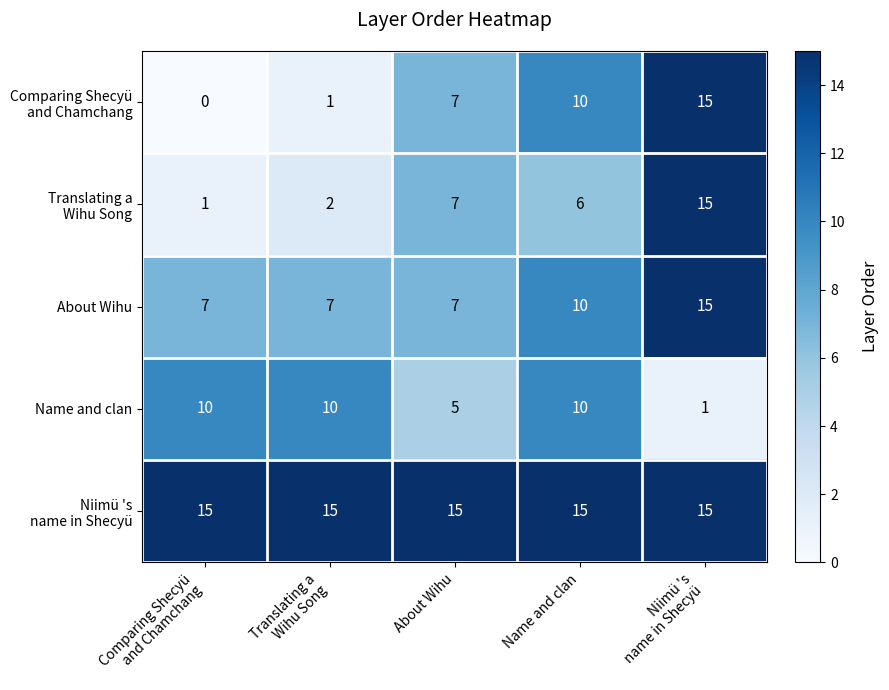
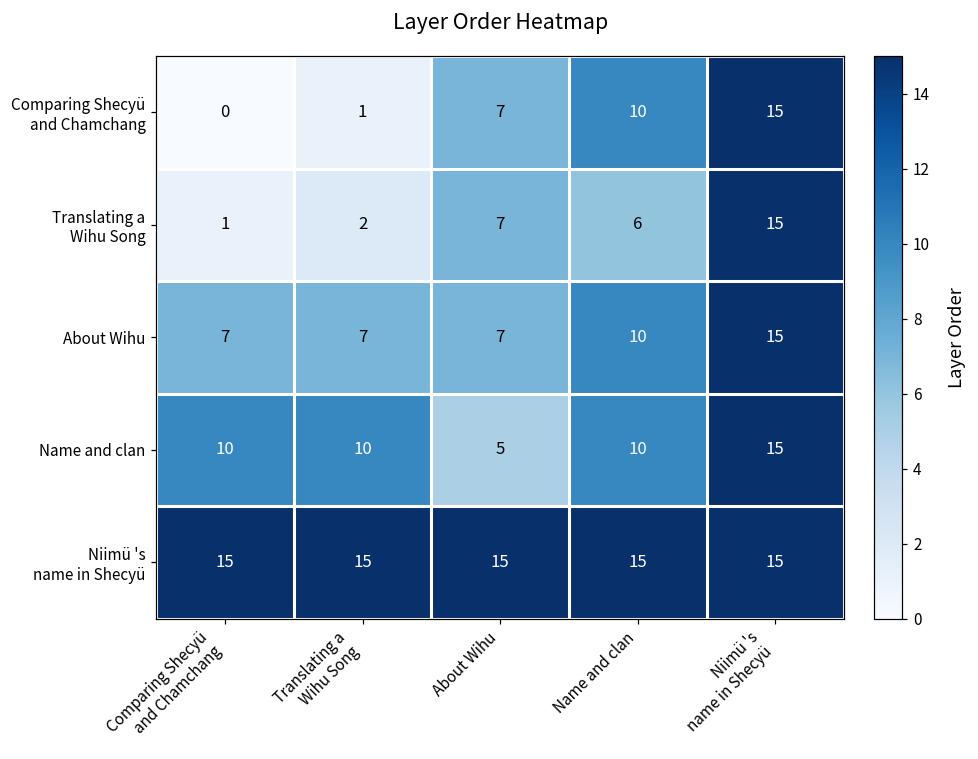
Name and clan, Niimü 's name in Shecyü: 1 -> 15
